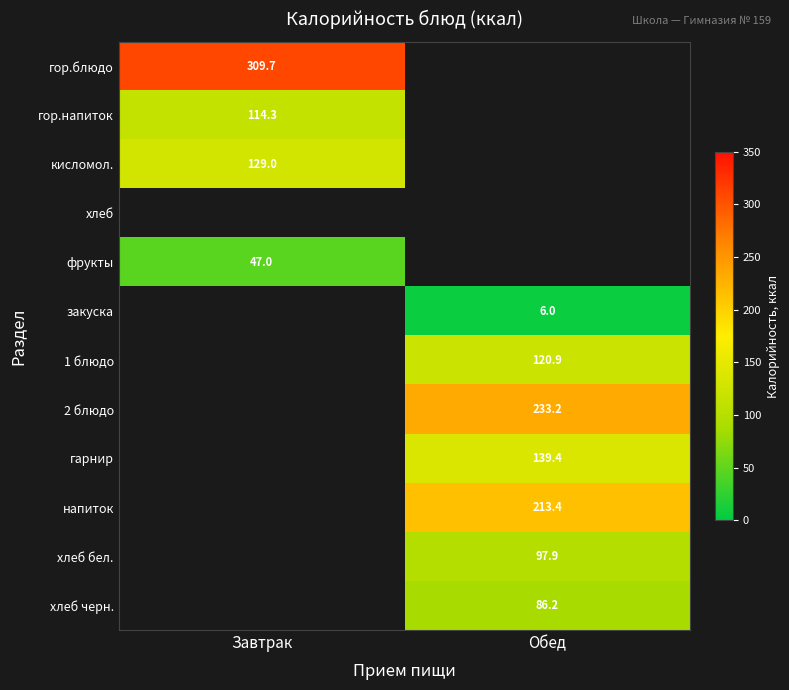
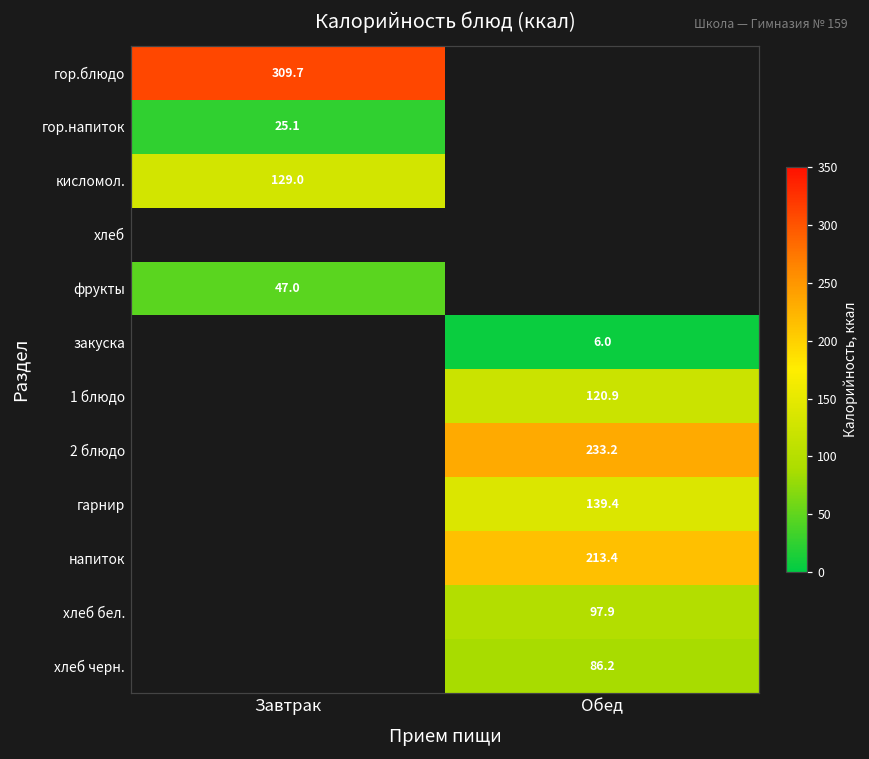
гор.напиток, Завтрак: 114.3 -> 25.1
